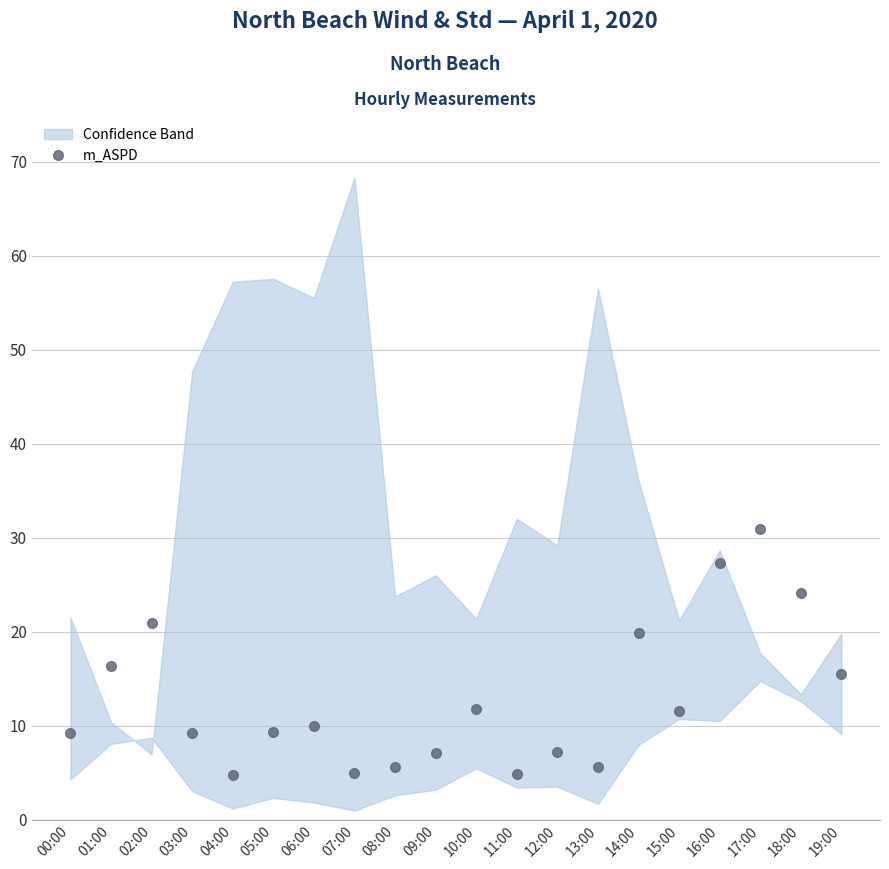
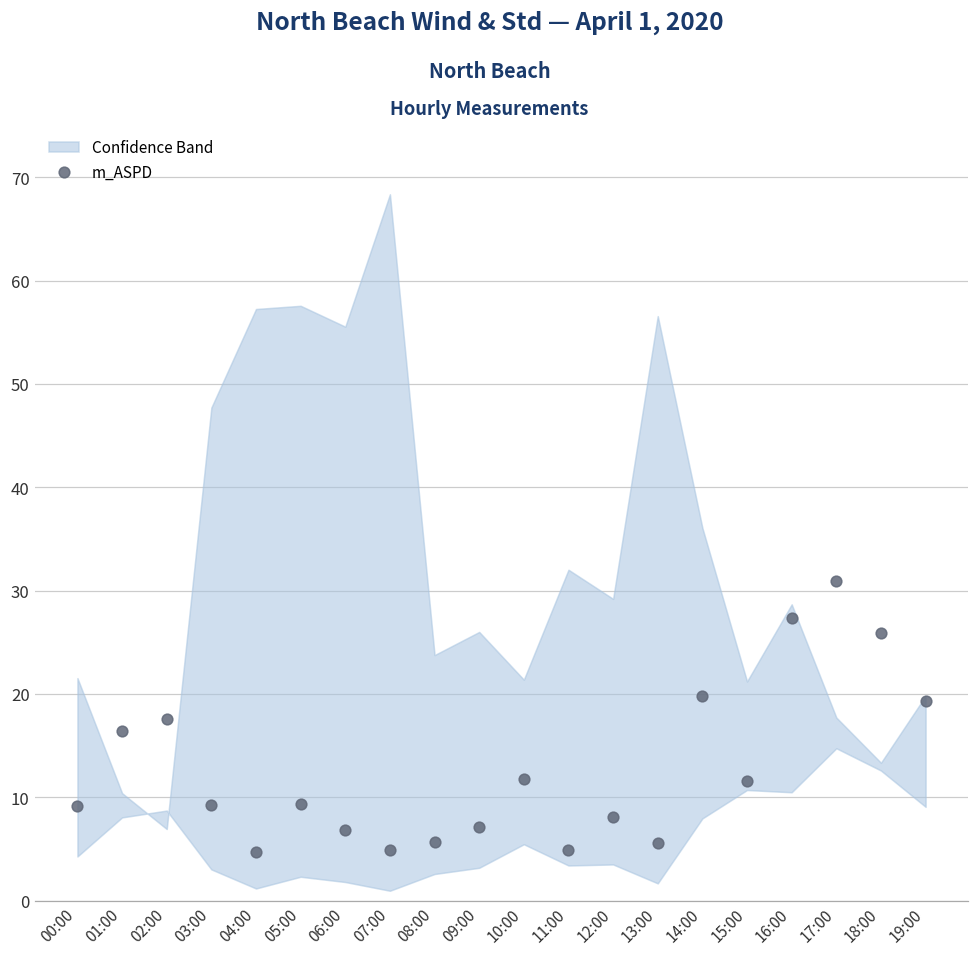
m_ASPD, 02:00: 21 -> 18
m_ASPD, 06:00: 10 -> 7
m_ASPD, 12:00: 7 -> 8
m_ASPD, 18:00: 24 -> 26
m_ASPD, 19:00: 16 -> 19
